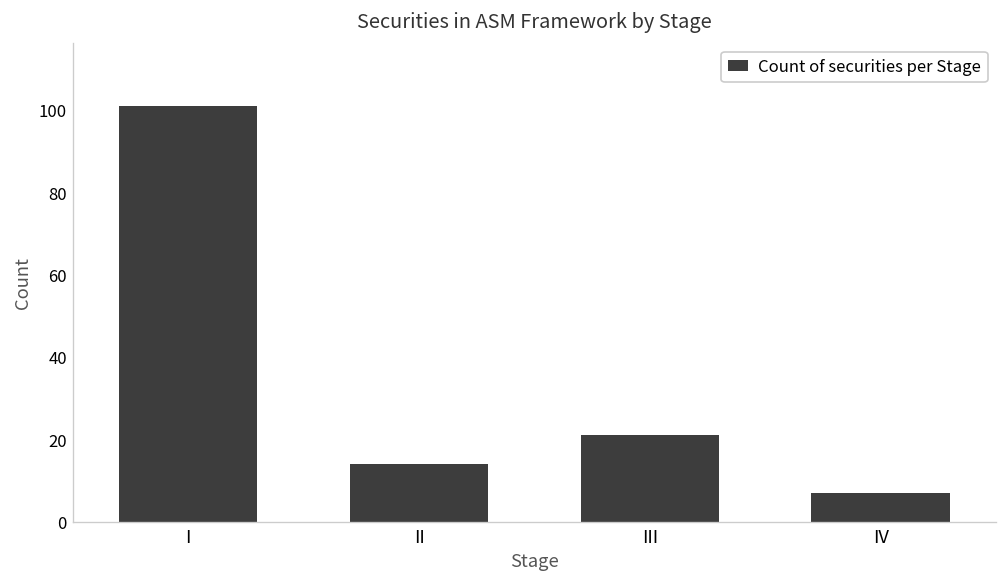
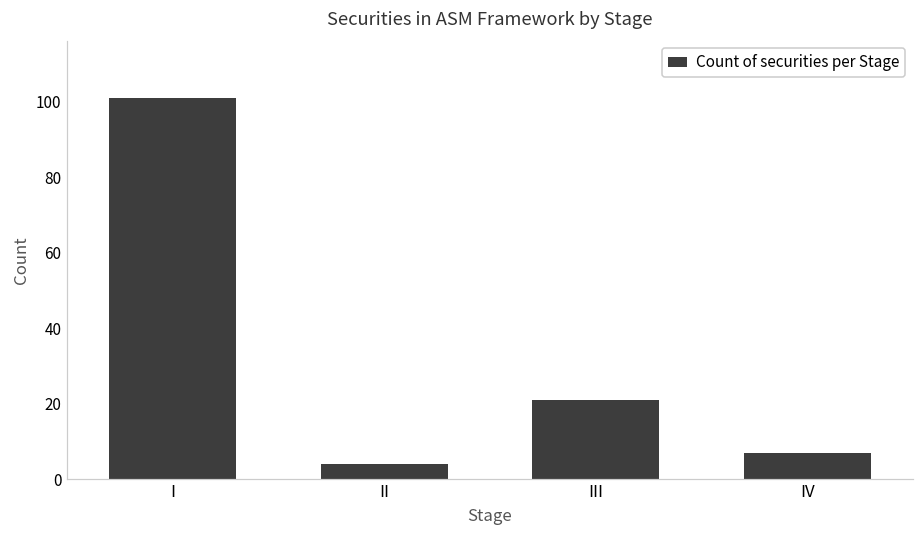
II: 14 -> 4
